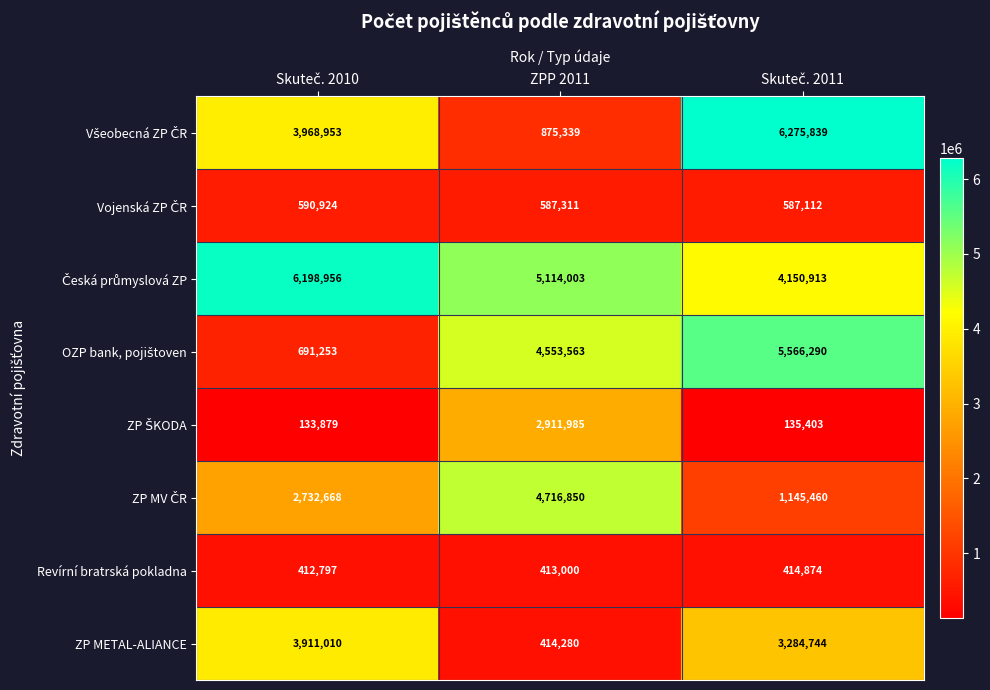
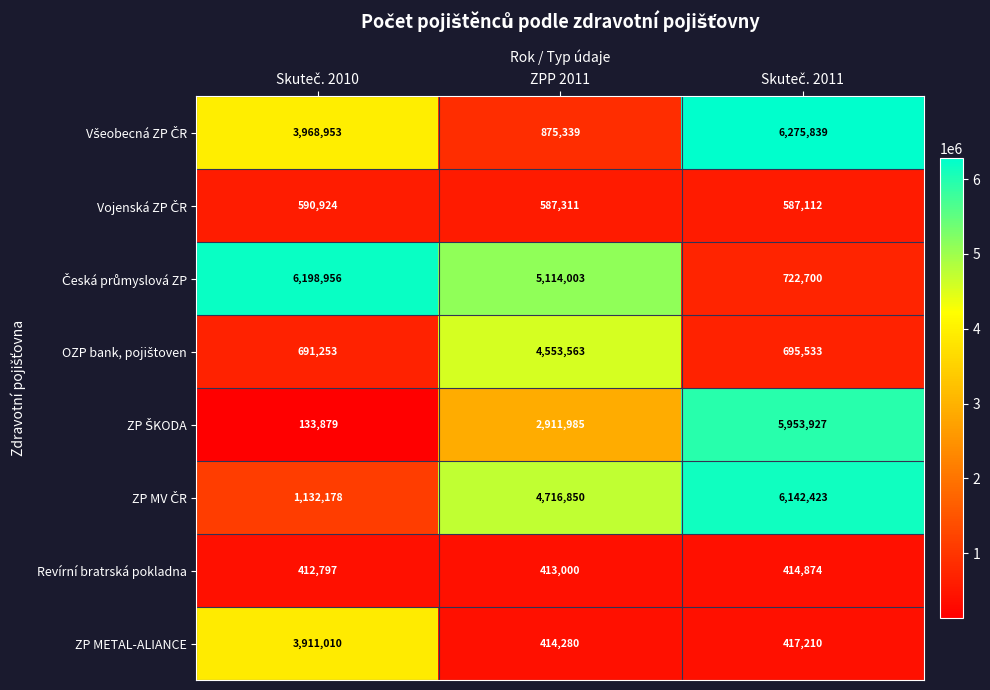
Česká průmyslová ZP, Skuteč. 2011: 4,150,913 -> 722,700
OZP bank, pojištoven, Skuteč. 2011: 5,566,290 -> 695,533
ZP ŠKODA, Skuteč. 2011: 135,403 -> 5,953,927
ZP MV ČR, Skuteč. 2010: 2,732,668 -> 1,132,178
ZP MV ČR, Skuteč. 2011: 1,145,460 -> 6,142,423
ZP METAL-ALIANCE, Skuteč. 2011: 3,284,744 -> 417,210
